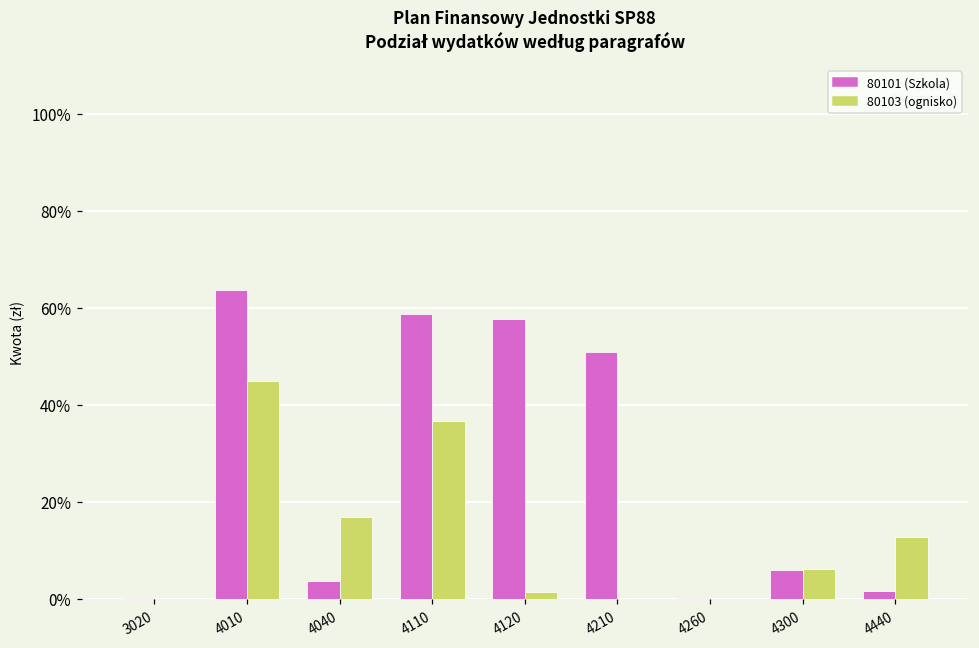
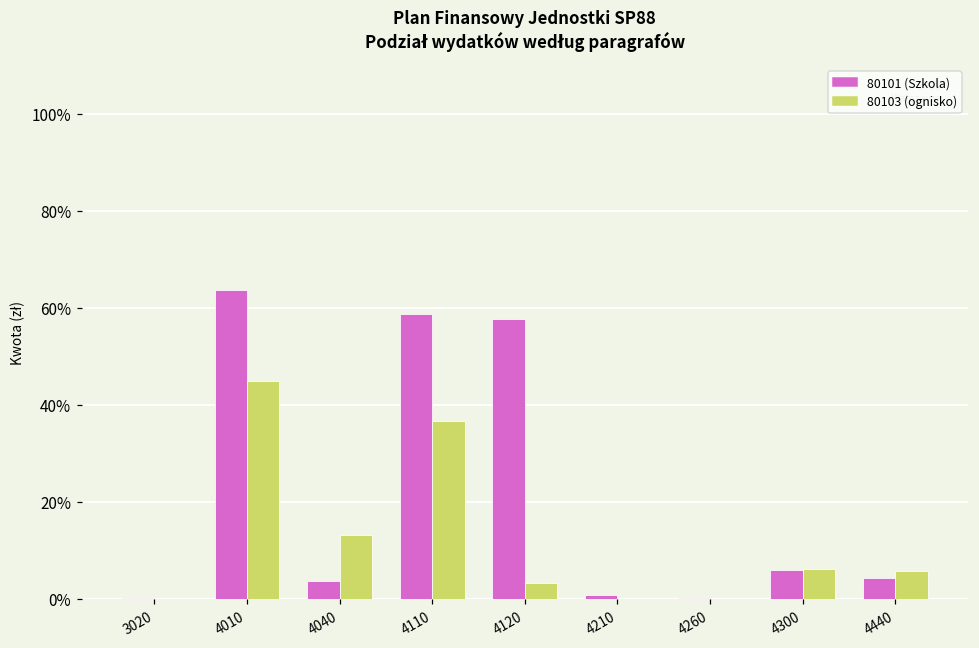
80103 (ognisko), 4040: 17% -> 13%
80103 (ognisko), 4120: 1% -> 3%
80101 (Szkola), 4210: 51% -> 1%
80101 (Szkola), 4440: 2% -> 4%
80103 (ognisko), 4440: 13% -> 6%
